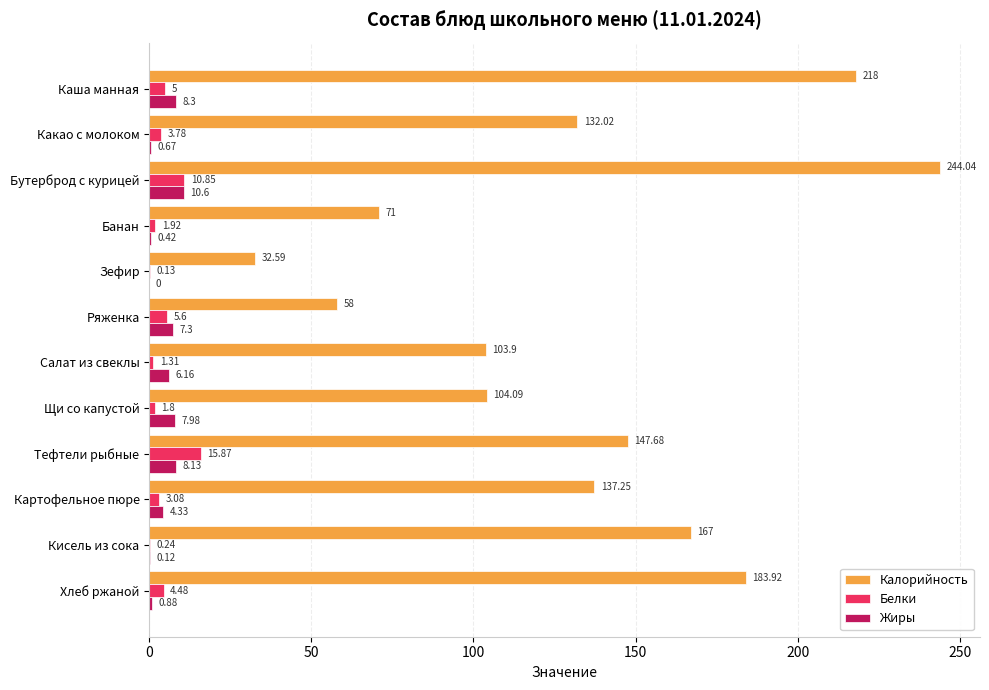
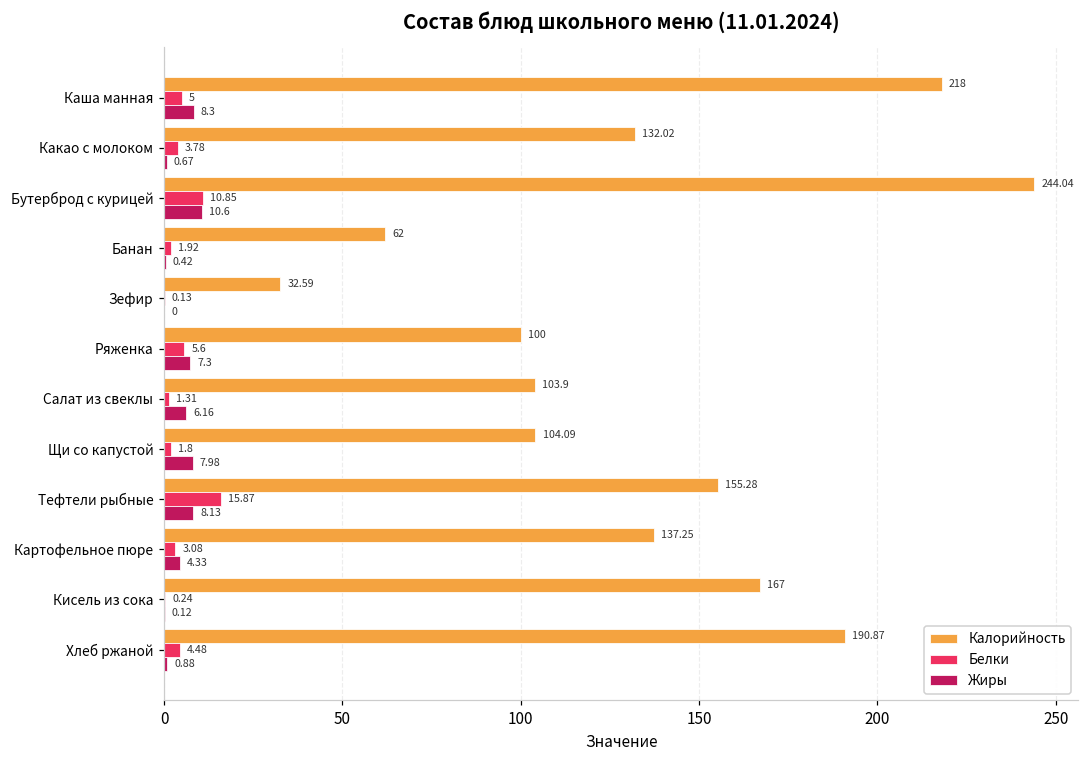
Калорийность, Банан: 71 -> 62
Калорийность, Ряженка: 58 -> 100
Калорийность, Тефтели рыбные: 147.68 -> 155.28
Калорийность, Хлеб ржаной: 183.92 -> 190.87
